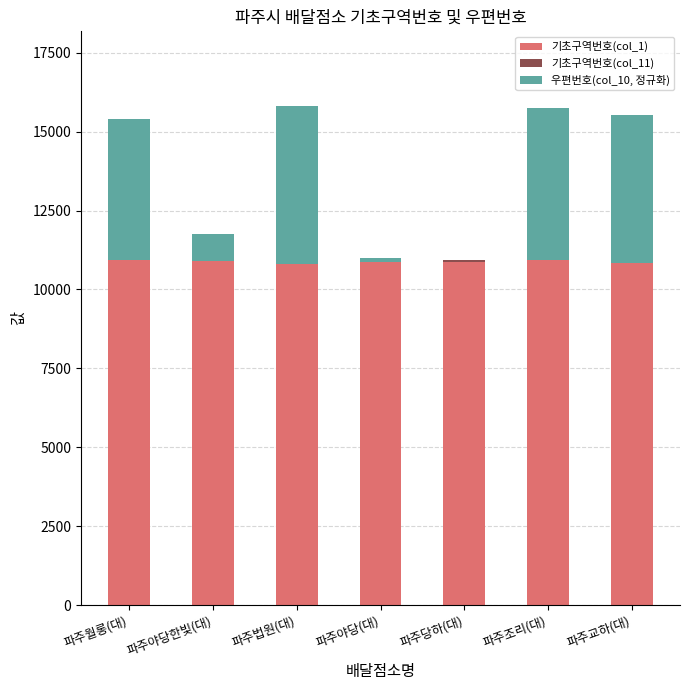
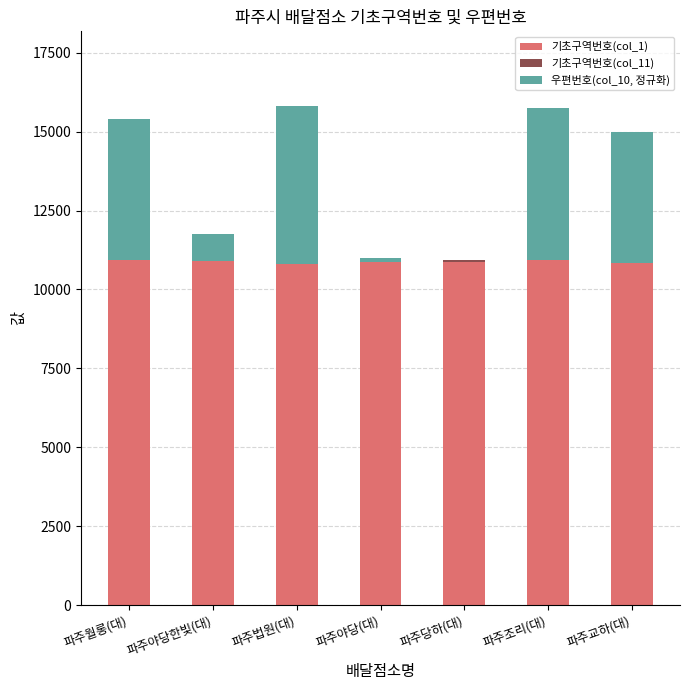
우편번호(col_10, 정규화), 파주교하(대): 4700 -> 4200
